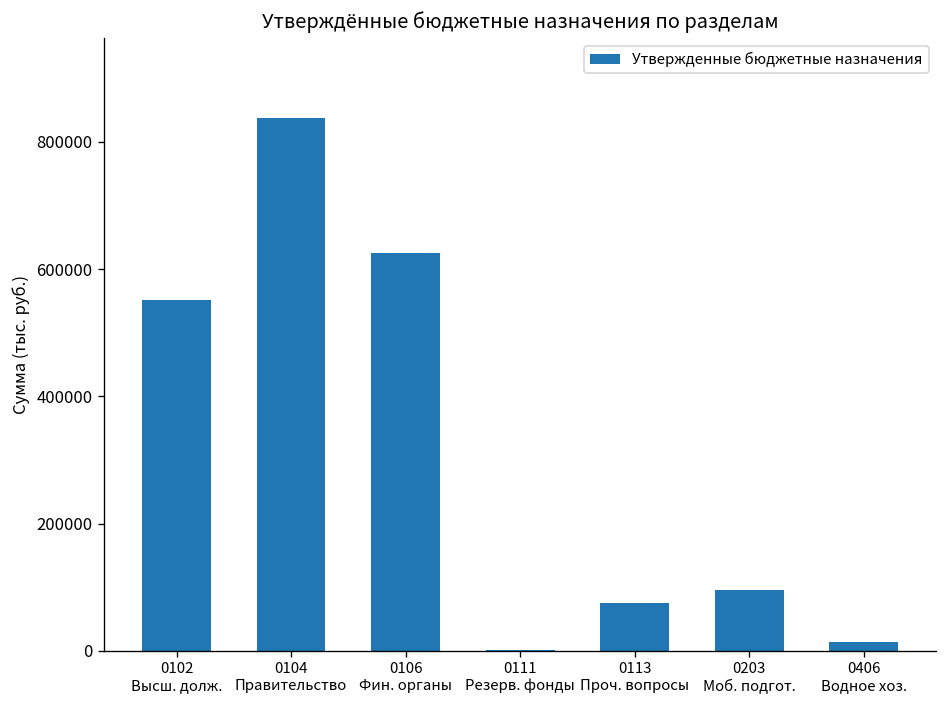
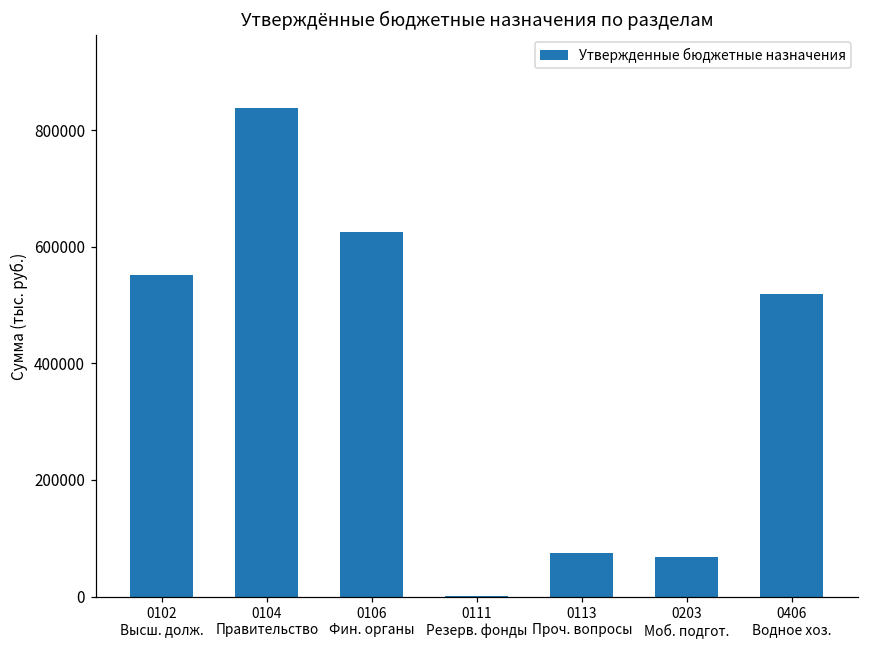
0203 Моб. подгот.: 100000 -> 70000
0406 Водное хоз.: 10000 -> 520000
